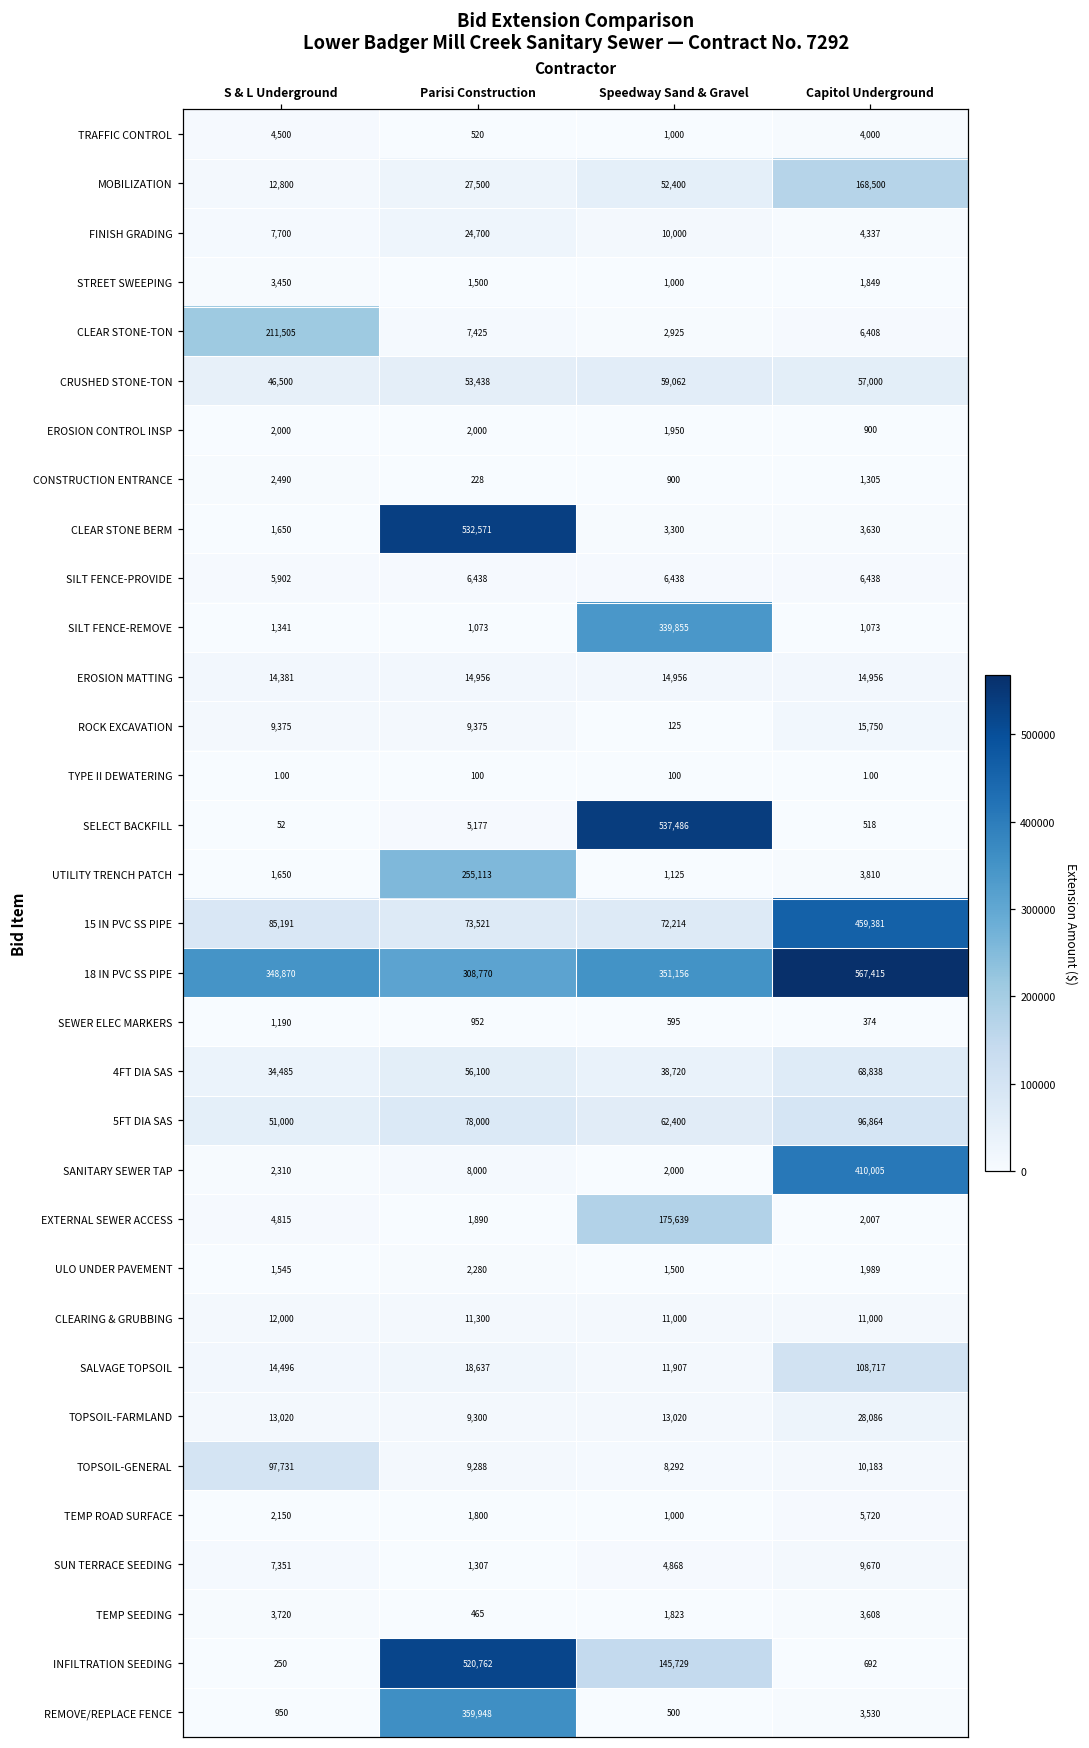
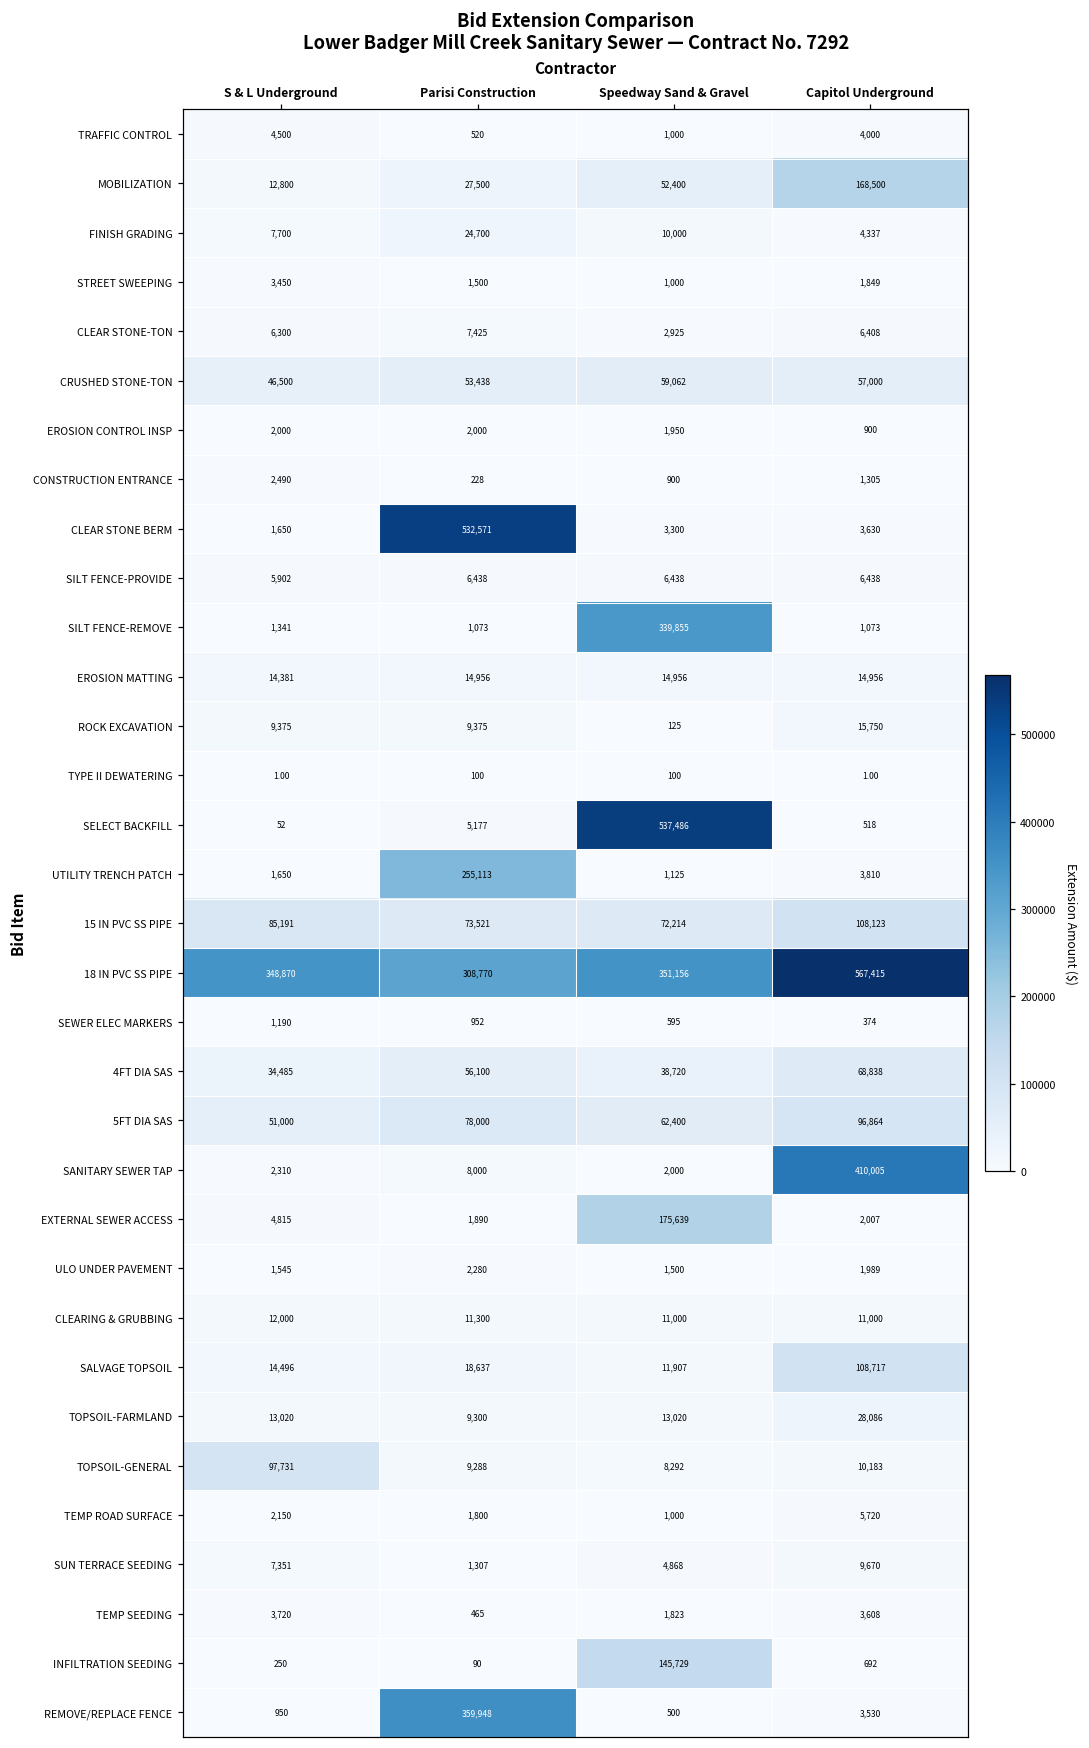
CLEAR STONE-TON, S & L Underground: 211,505 -> 6,300
15 IN PVC SS PIPE, Capitol Underground: 459,381 -> 108,123
INFILTRATION SEEDING, Parisi Construction: 520,762 -> 90
